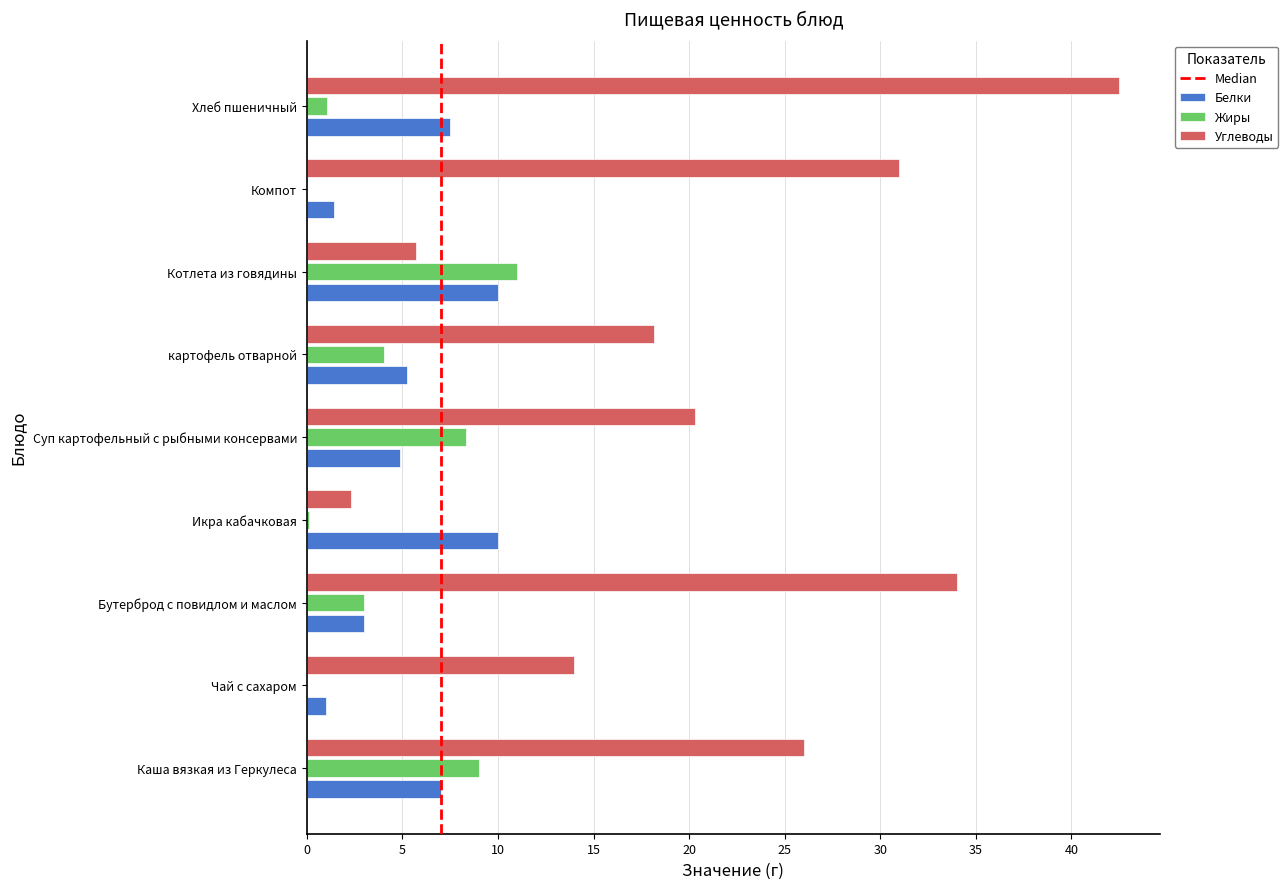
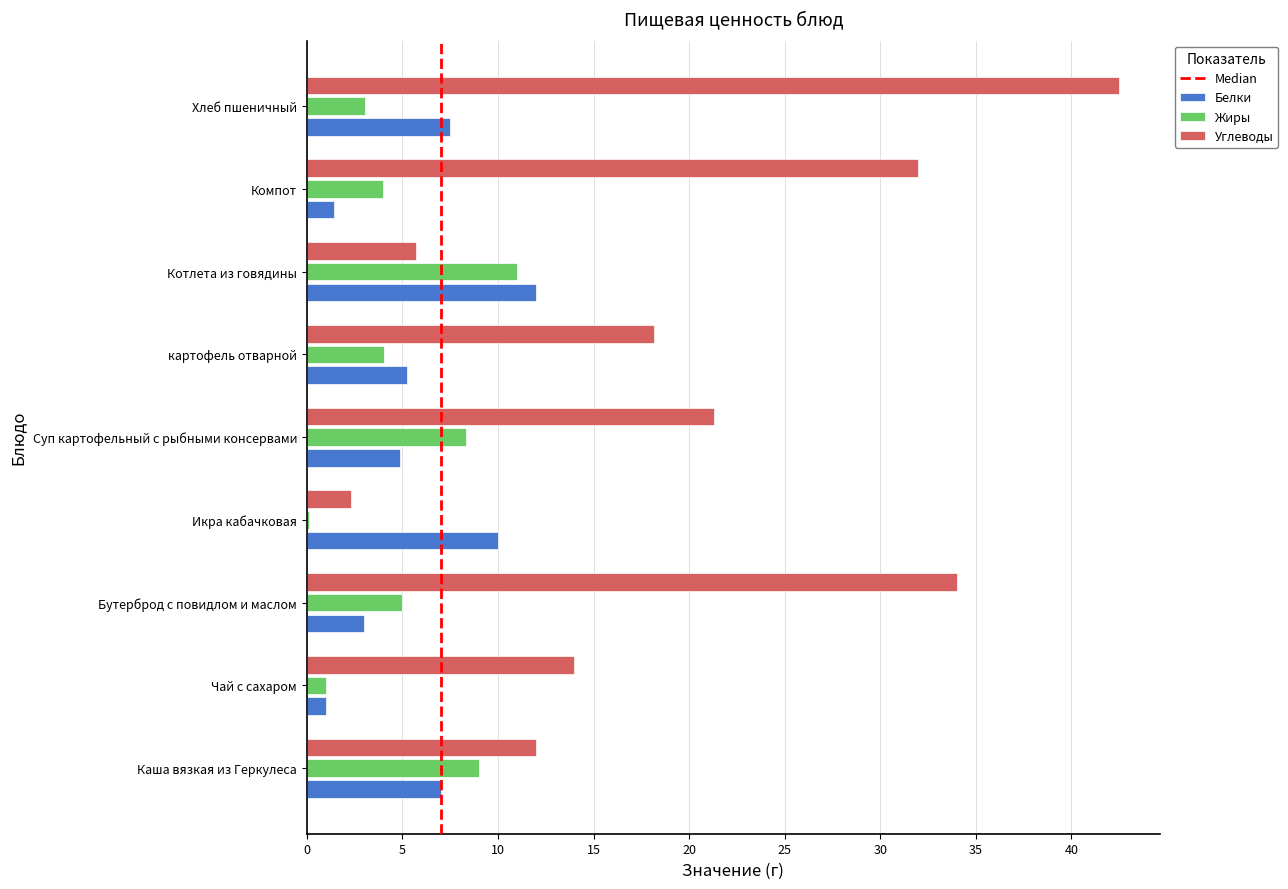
Жиры, Хлеб пшеничный: 1.1 -> 3.1
Углеводы, Компот: 31 -> 32
Жиры, Компот: 0 -> 4
Белки, Котлета из говядины: 10 -> 12
Углеводы, Суп картофельный с рыбными консервами: 20.3 -> 21.3
Жиры, Бутерброд с повидлом и маслом: 3 -> 5
Жиры, Чай с сахаром: 0 -> 1
Углеводы, Каша вязкая из Геркулеса: 26 -> 12
